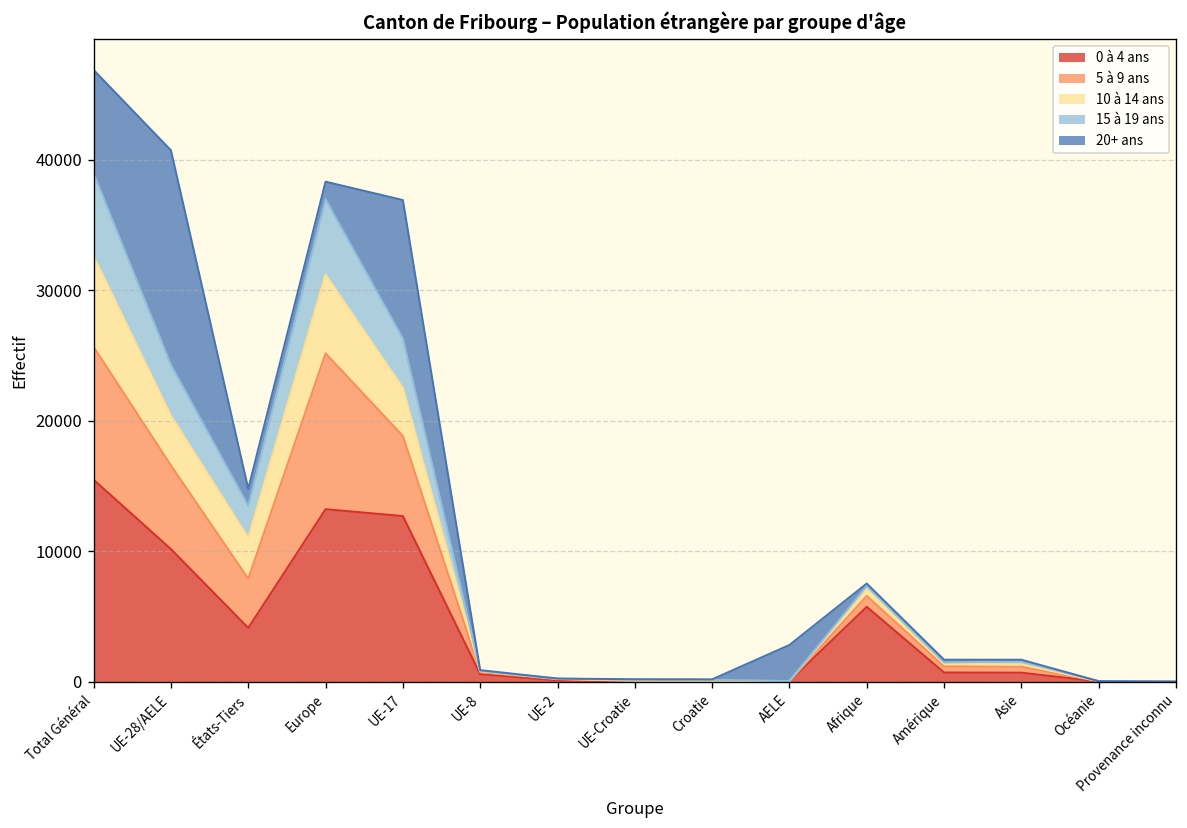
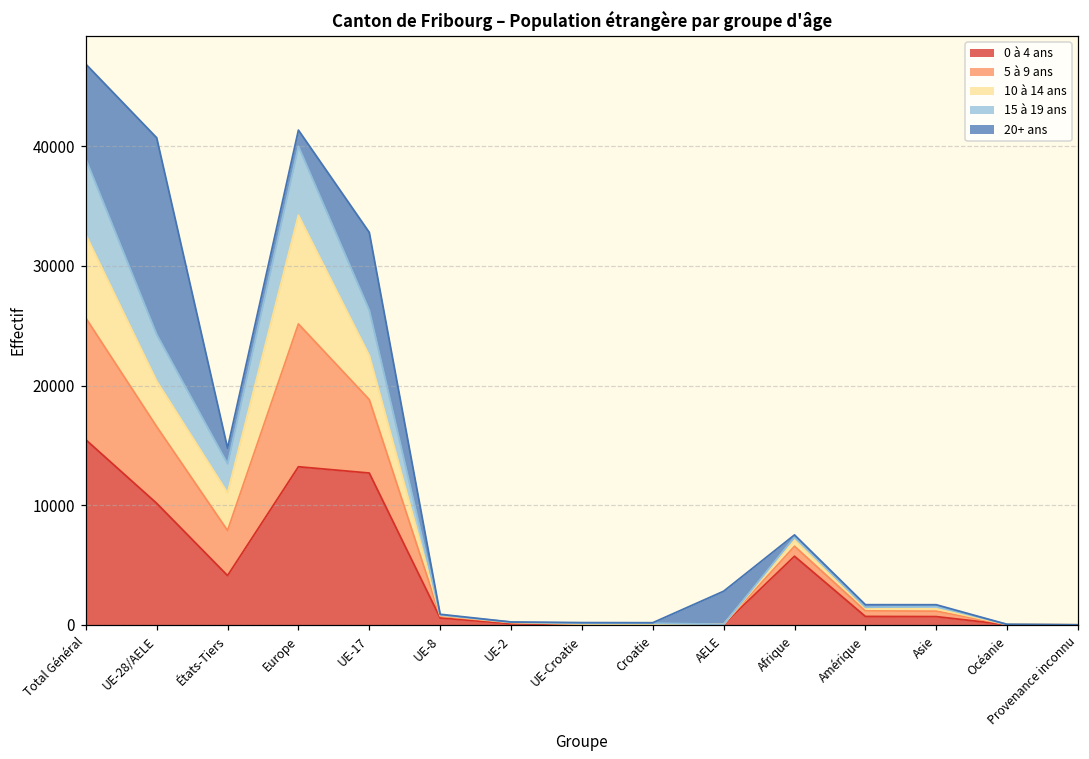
10 à 14 ans, Europe: 6000 -> 9100
20+ ans, UE-17: 10600 -> 6500
